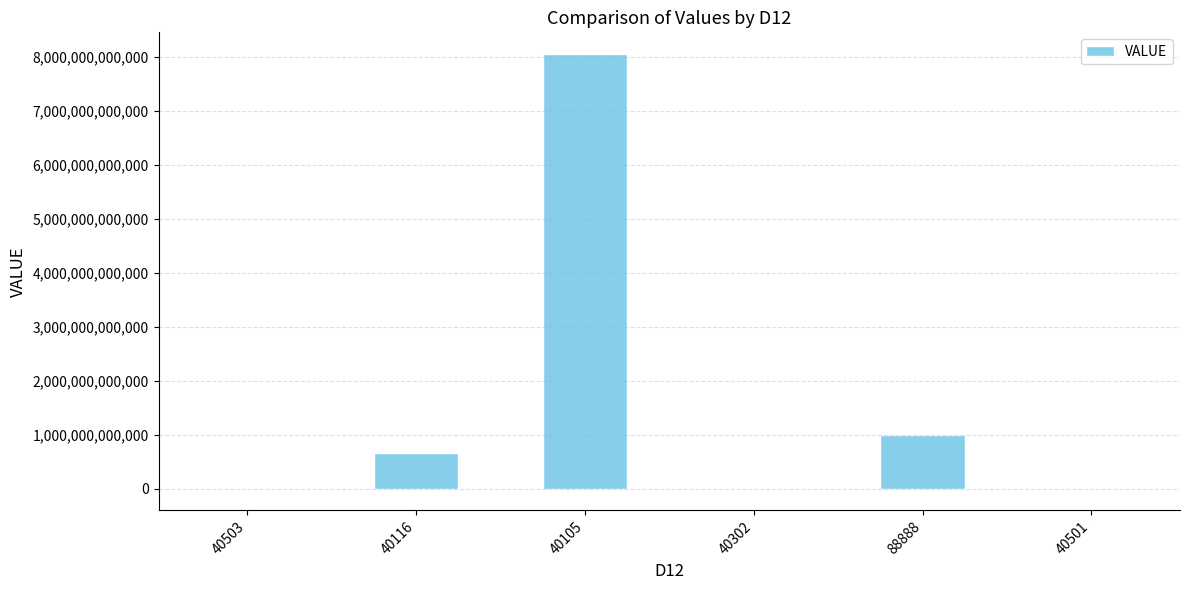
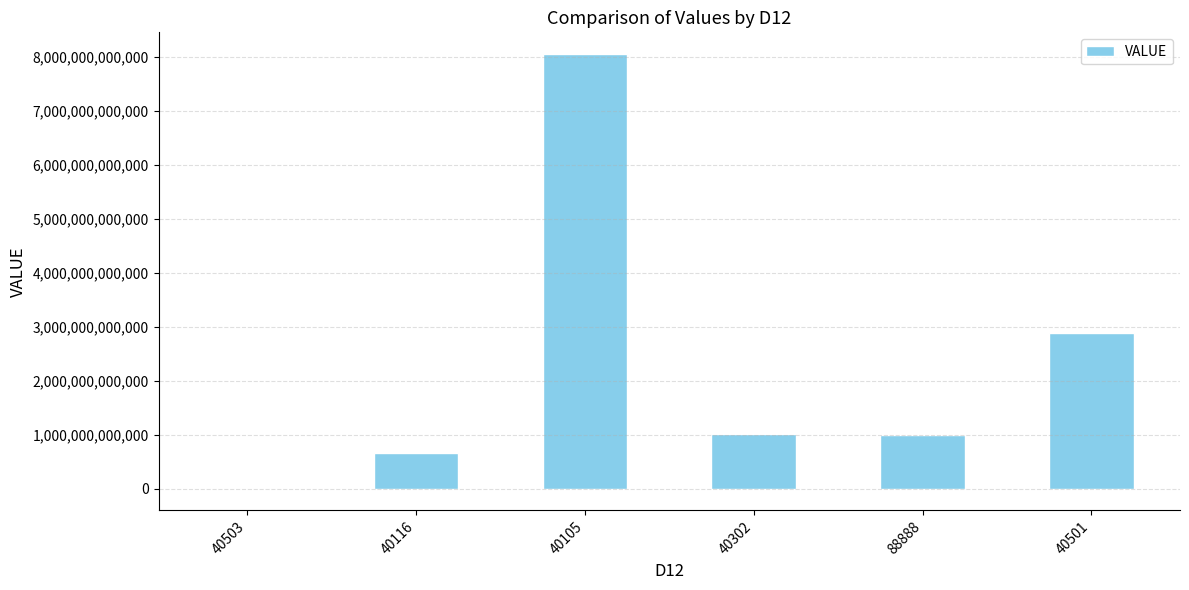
40302: 0 -> 1,000,000,000,000
40501: 0 -> 2,900,000,000,000
